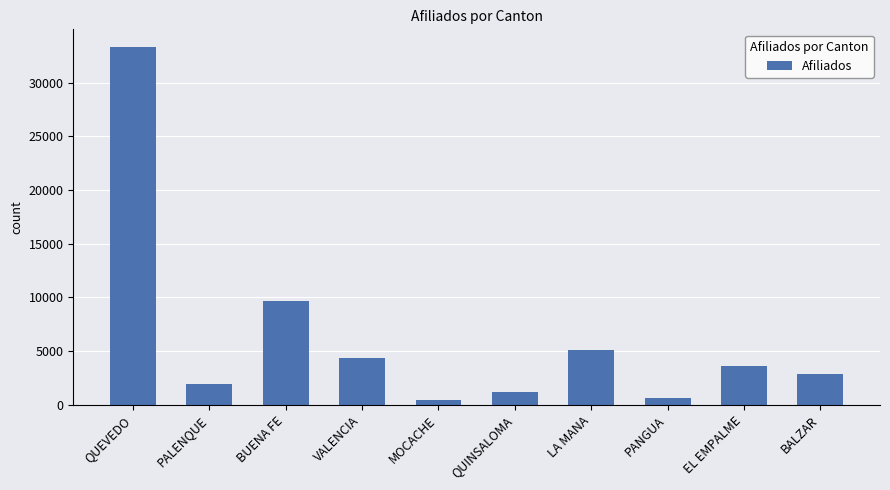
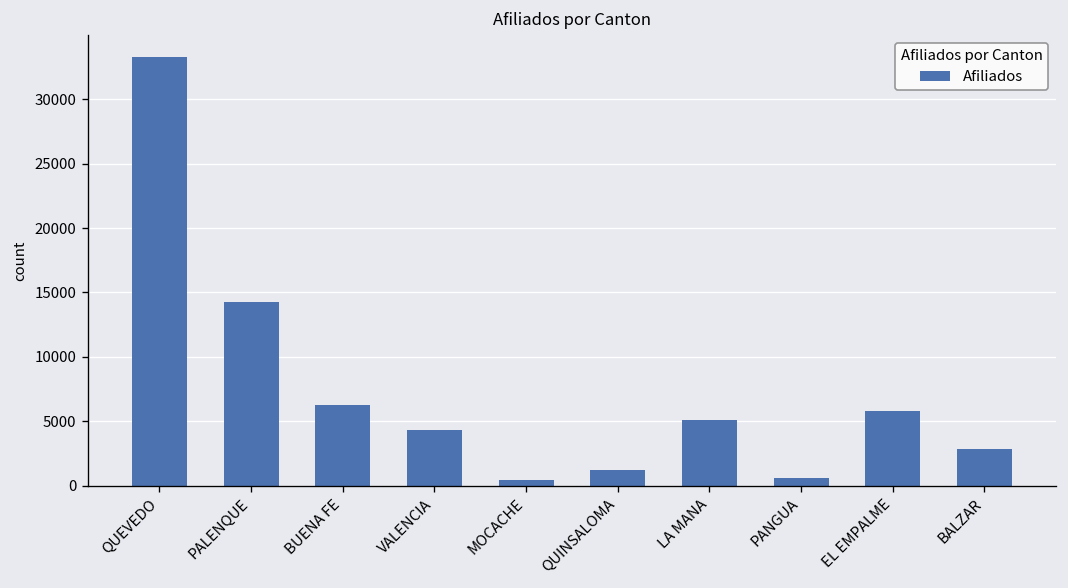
PALENQUE: 2000 -> 14200
BUENA FE: 9700 -> 6300
EL EMPALME: 3600 -> 5800
